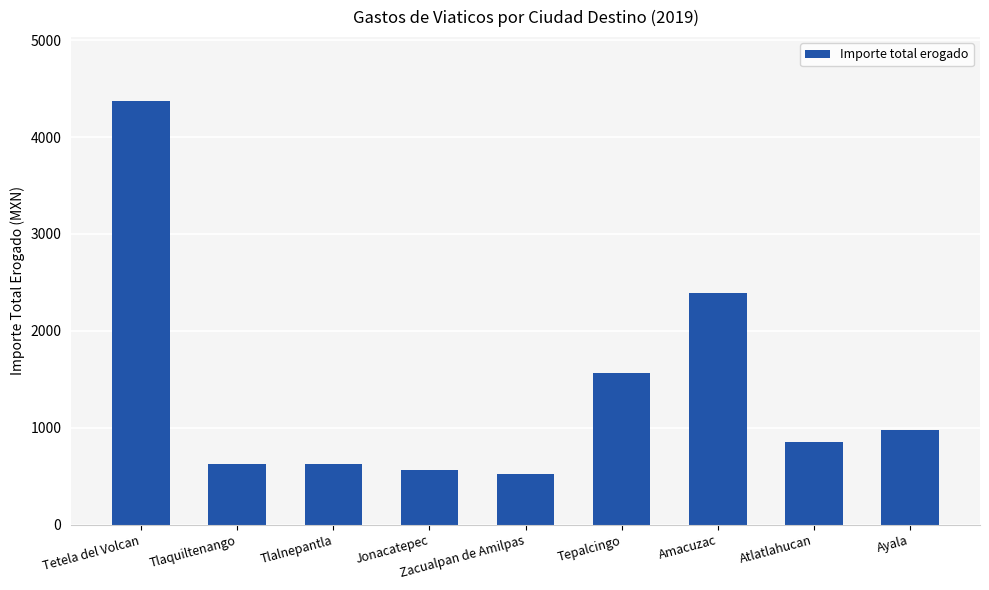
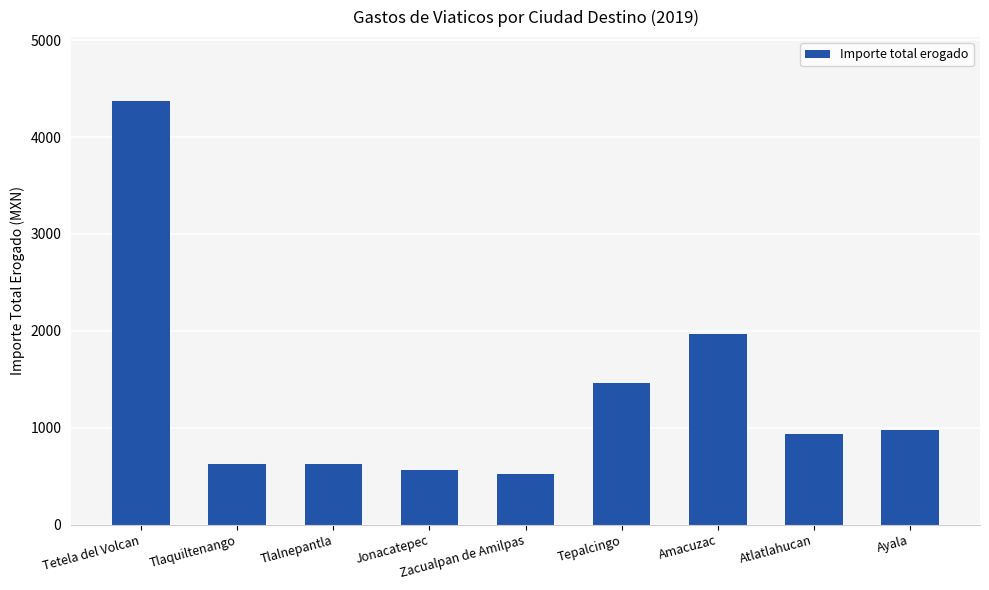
Tepalcingo: 1600 -> 1500
Amacuzac: 2400 -> 2000
Atlatlahucan: 800 -> 900
